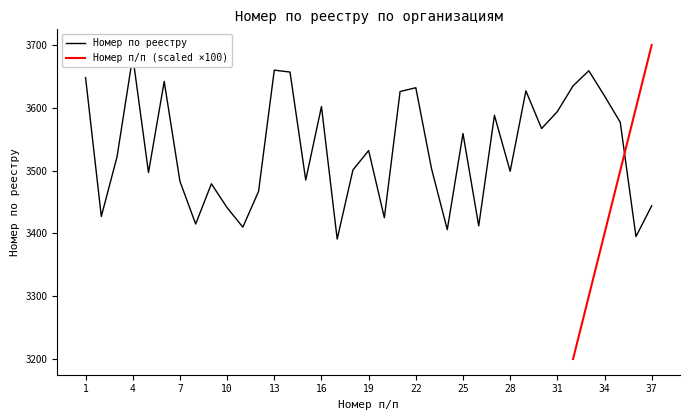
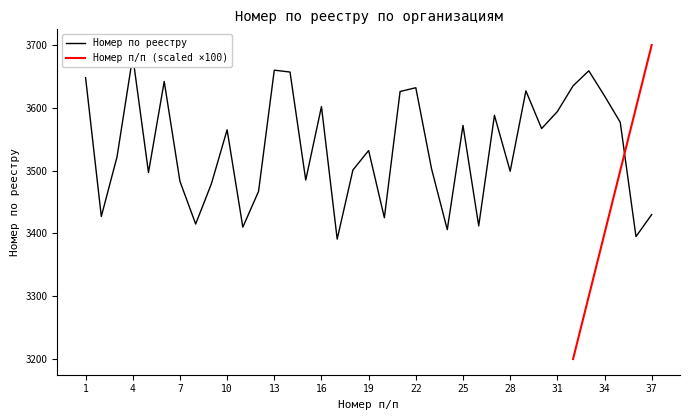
Номер по реестру, 10: 3440 -> 3570
Номер по реестру, 25: 3560 -> 3570
Номер по реестру, 37: 3440 -> 3430
